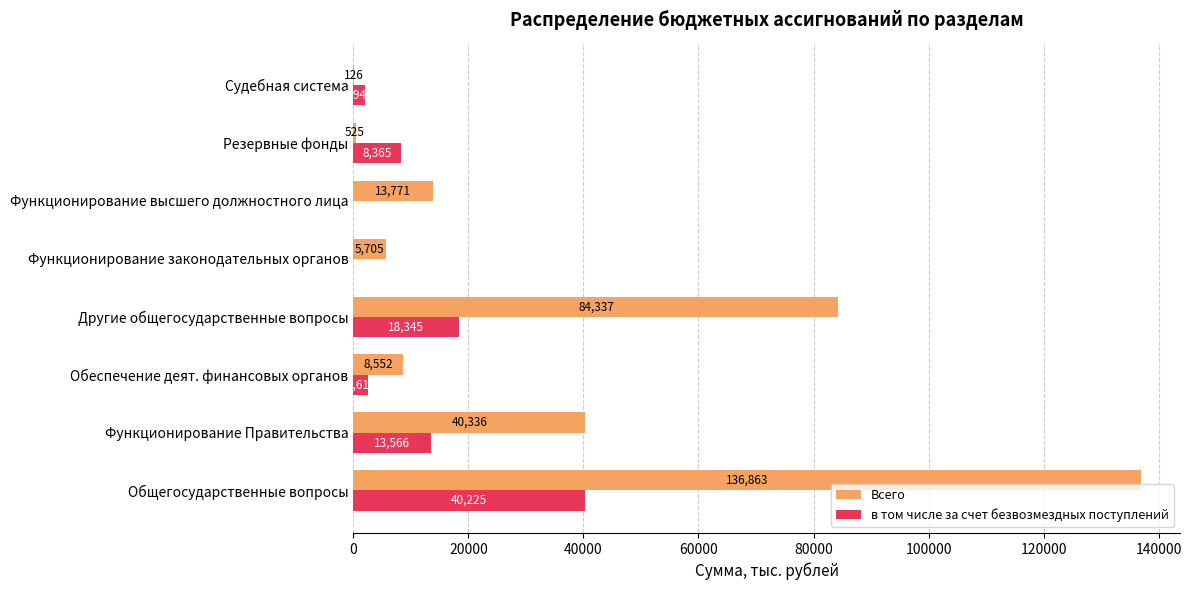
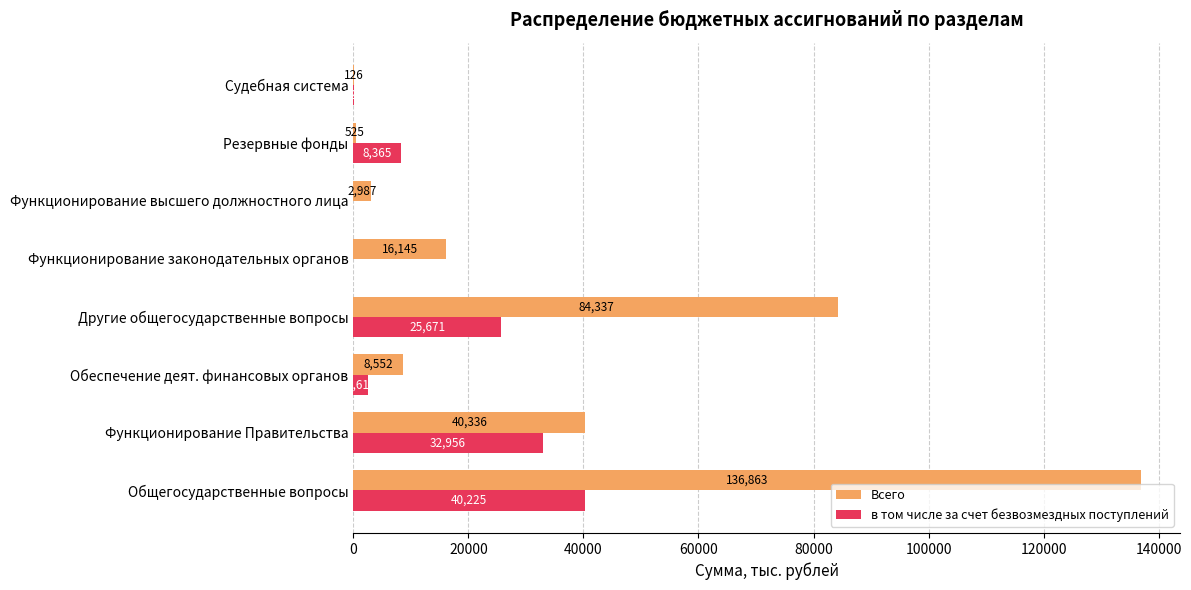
в том числе за счет безвозмездных поступлений, Судебная система: 2000 -> 0
Всего, Функционирование высшего должностного лица: 13,771 -> 2,987
Всего, Функционирование законодательных органов: 5,705 -> 16,145
в том числе за счет безвозмездных поступлений, Другие общегосударственные вопросы: 18,345 -> 25,671
в том числе за счет безвозмездных поступлений, Функционирование Правительства: 13,566 -> 32,956
